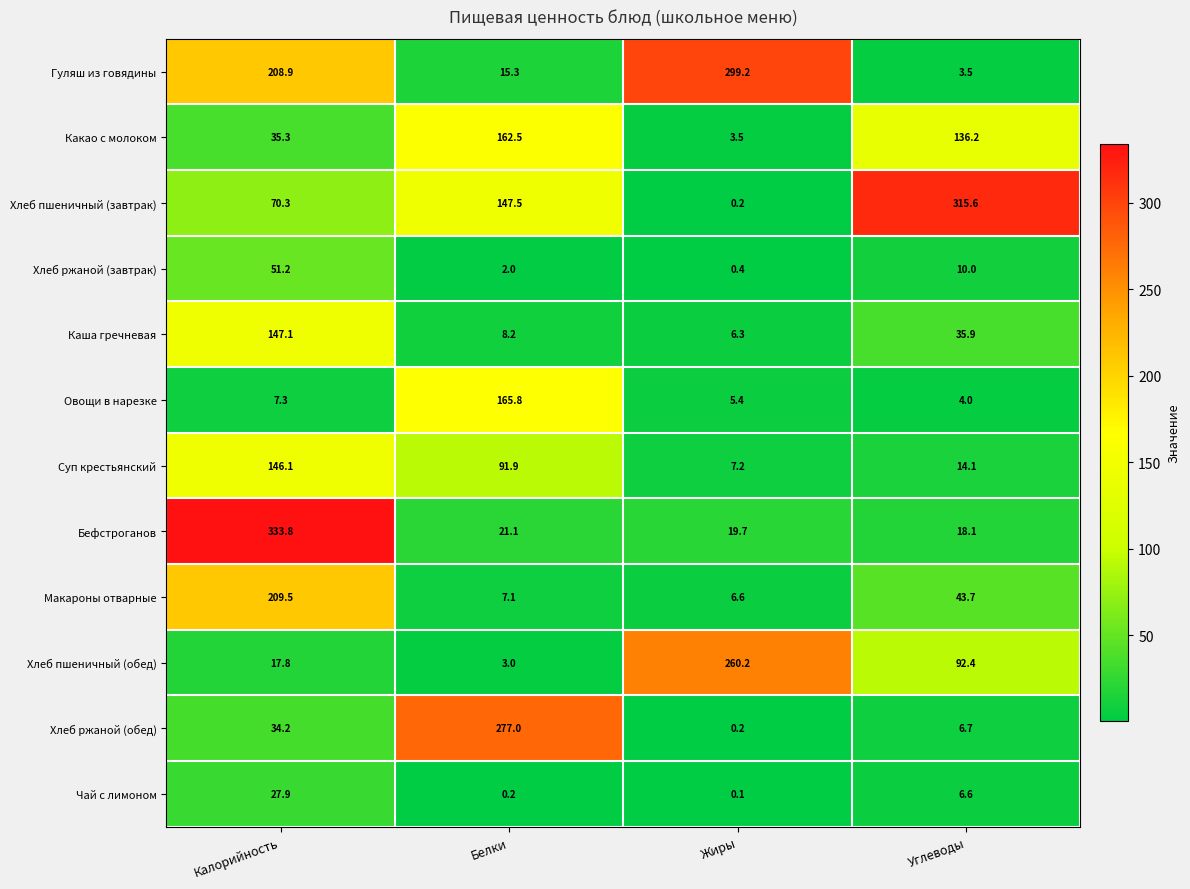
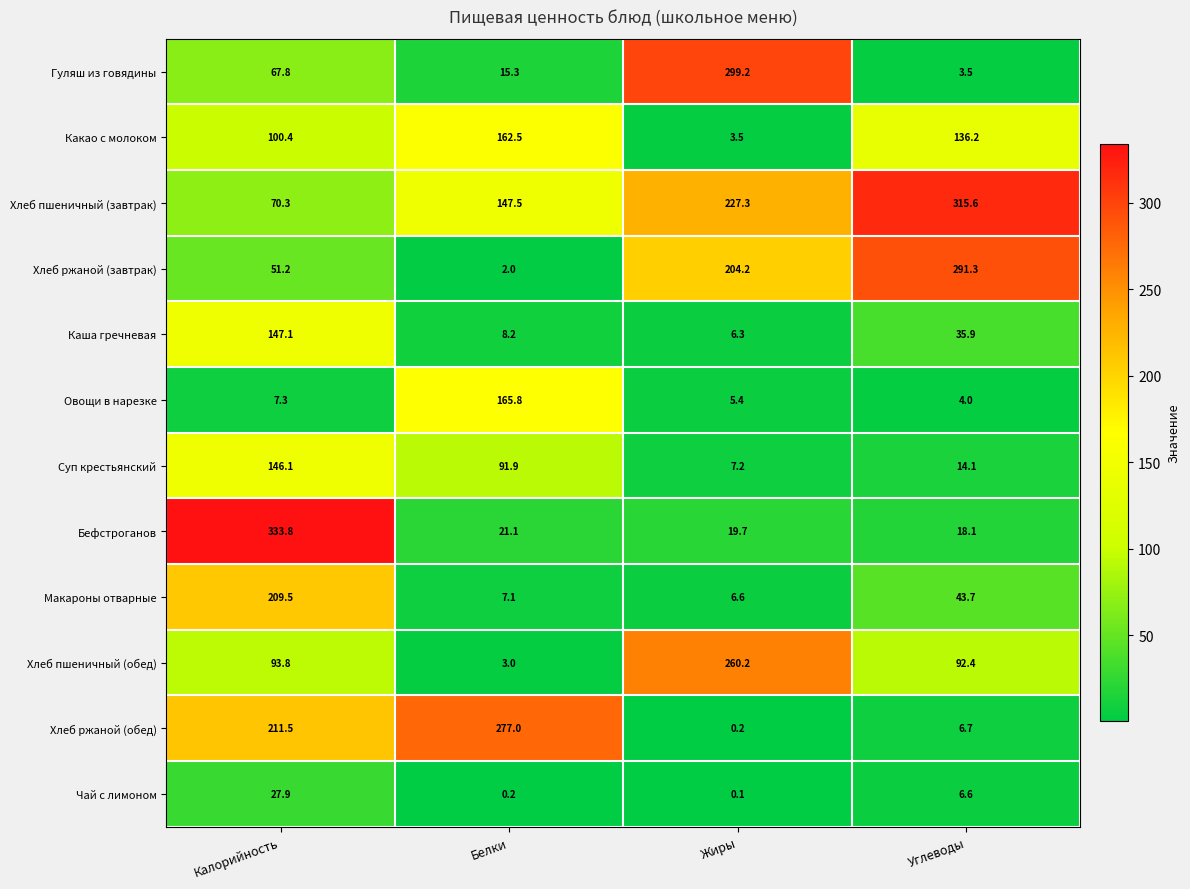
Гуляш из говядины, Калорийность: 208.9 -> 67.8
Какао с молоком, Калорийность: 35.3 -> 100.4
Хлеб пшеничный (завтрак), Жиры: 0.2 -> 227.3
Хлеб ржаной (завтрак), Жиры: 0.4 -> 204.2
Хлеб ржаной (завтрак), Углеводы: 10.0 -> 291.3
Хлеб пшеничный (обед), Калорийность: 17.8 -> 93.8
Хлеб ржаной (обед), Калорийность: 34.2 -> 211.5
